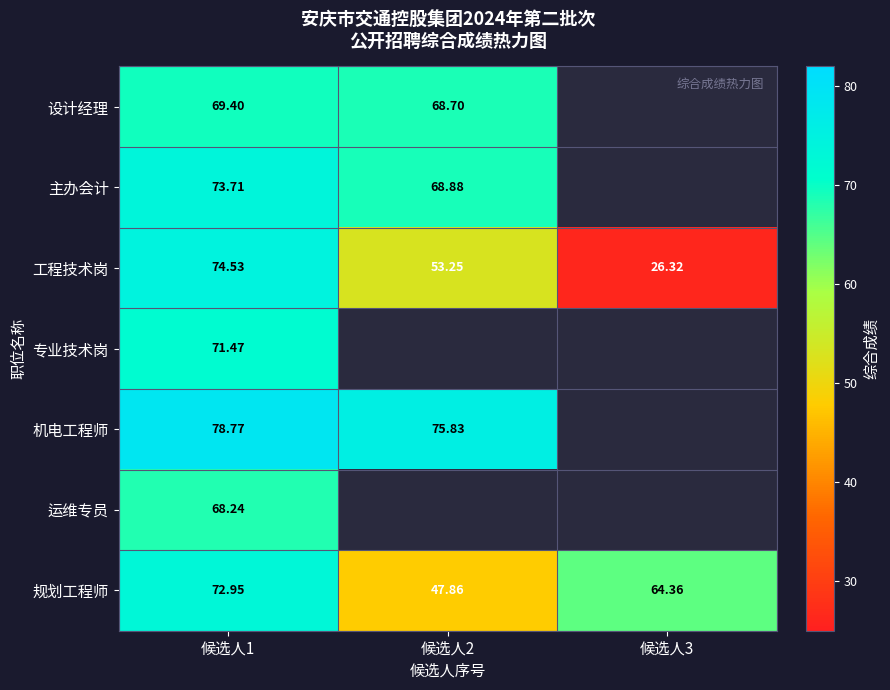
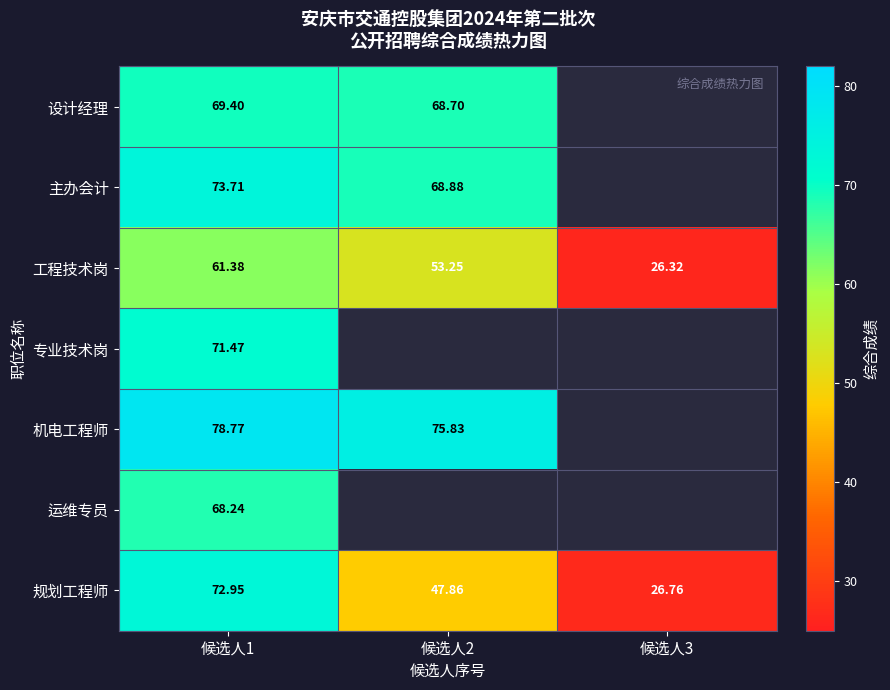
工程技术岗, 候选人1: 74.53 -> 61.38
规划工程师, 候选人3: 64.36 -> 26.76
